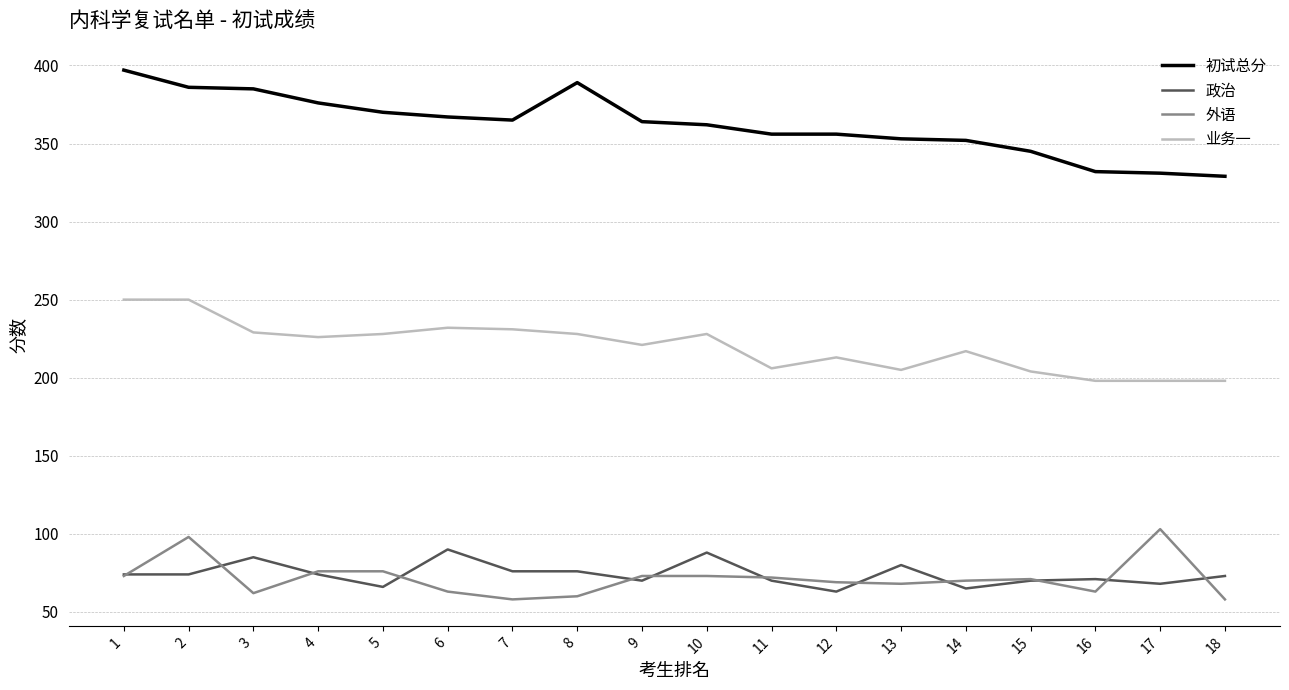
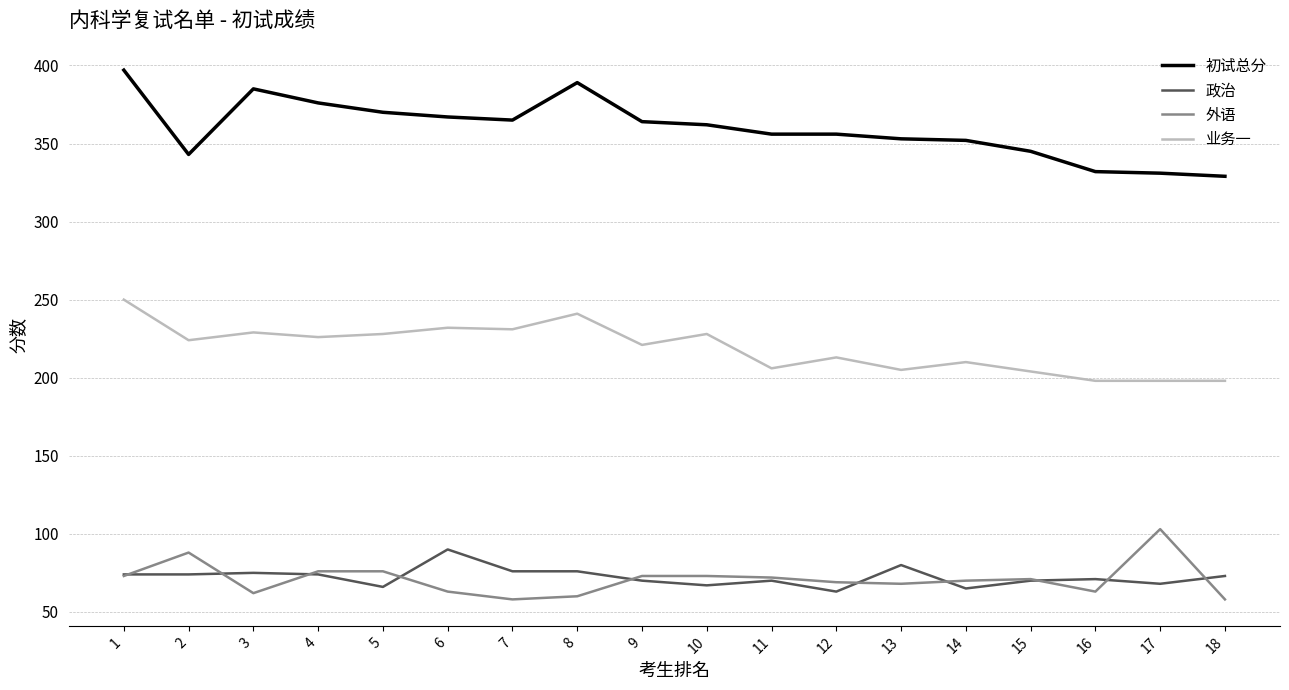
初试总分, 2: 386 -> 343
外语, 2: 98 -> 88
业务一, 2: 250 -> 224
政治, 3: 85 -> 75
业务一, 8: 228 -> 241
政治, 10: 88 -> 67
业务一, 14: 217 -> 210
